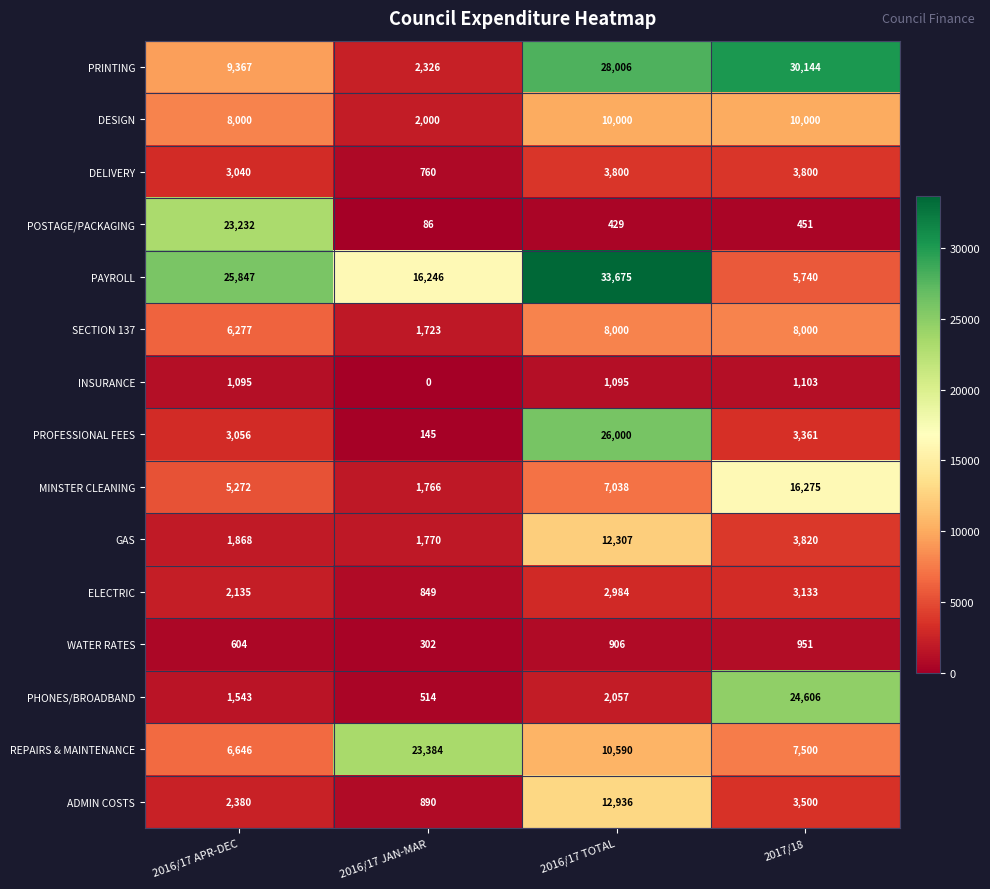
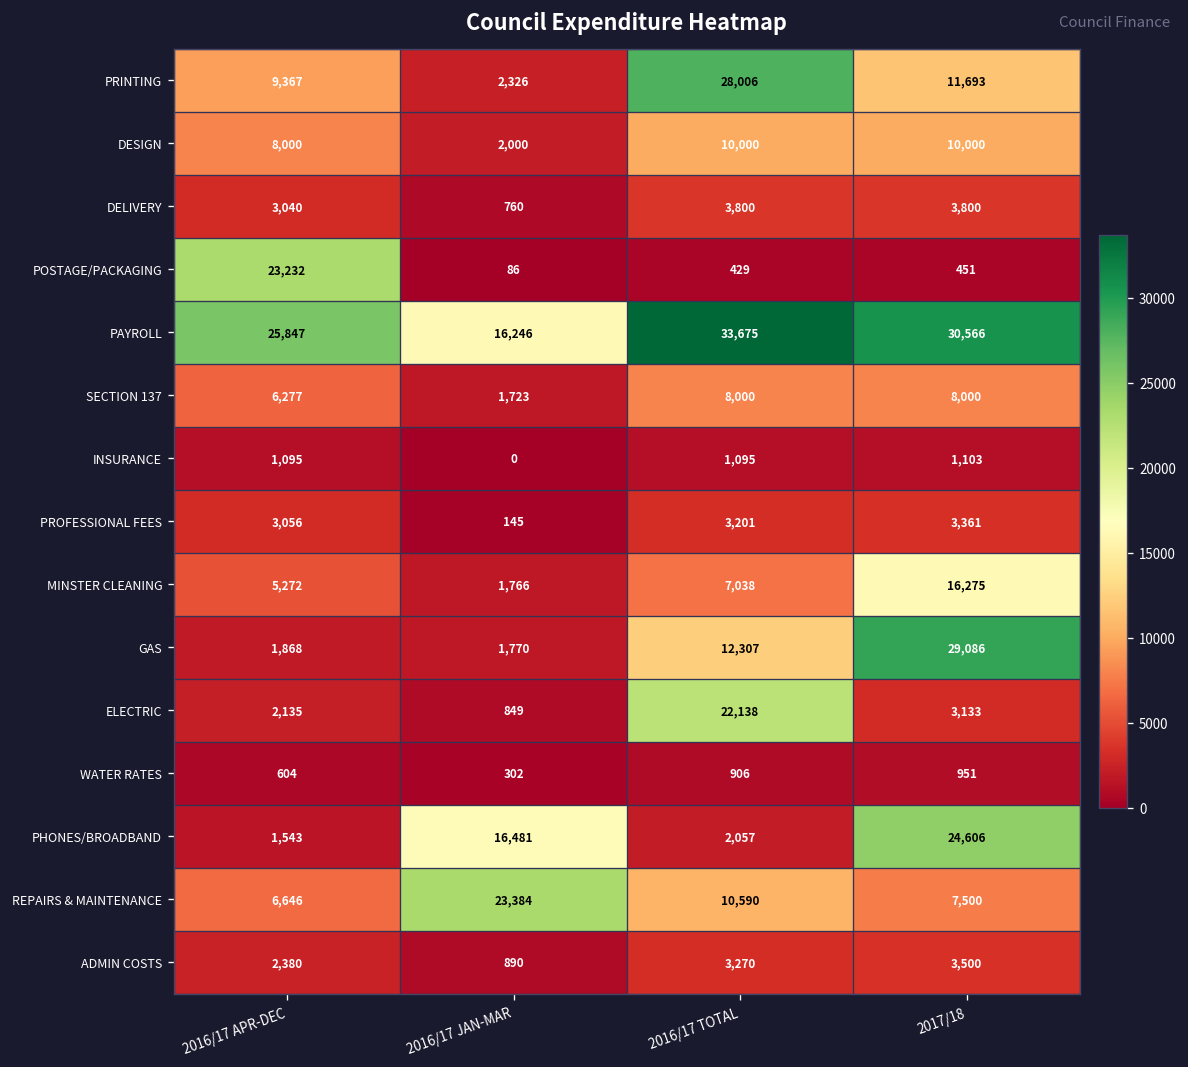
PRINTING, 2017/18: 30,144 -> 11,693
PAYROLL, 2017/18: 5,740 -> 30,566
PROFESSIONAL FEES, 2016/17 TOTAL: 26,000 -> 3,201
GAS, 2017/18: 3,820 -> 29,086
ELECTRIC, 2016/17 TOTAL: 2,984 -> 22,138
PHONES/BROADBAND, 2016/17 JAN-MAR: 514 -> 16,481
ADMIN COSTS, 2016/17 TOTAL: 12,936 -> 3,270
